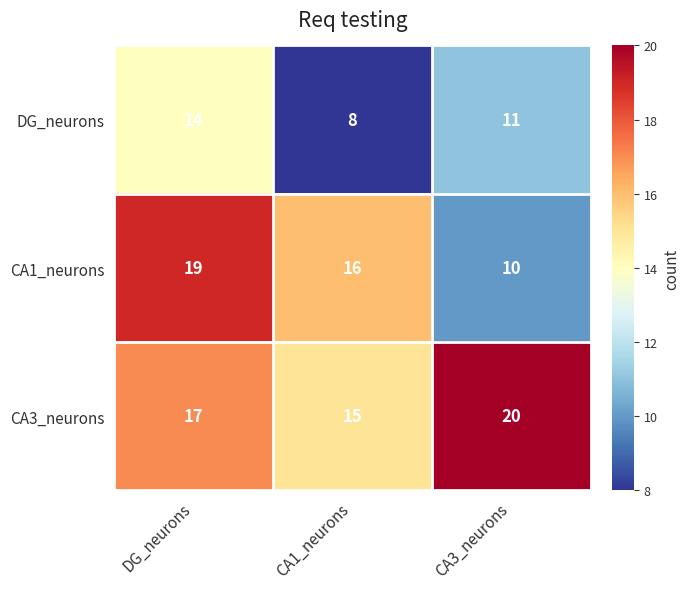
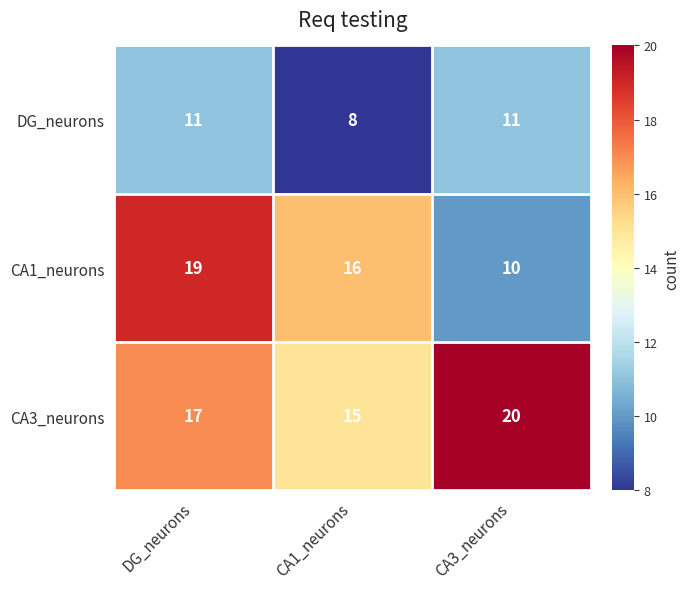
DG_neurons, DG_neurons: 14 -> 11
